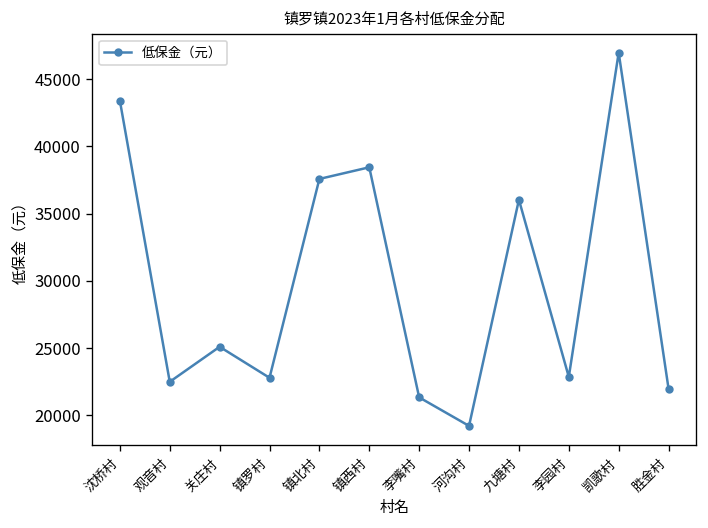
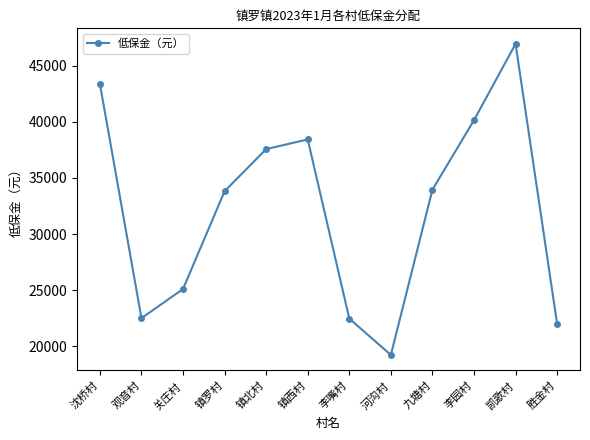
镇罗村: 22800 -> 33800
李嘴村: 21300 -> 22500
九塘村: 36000 -> 34000
李园村: 22900 -> 40200
